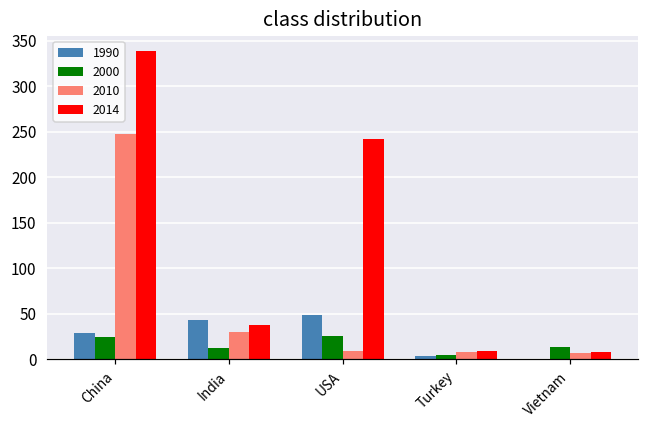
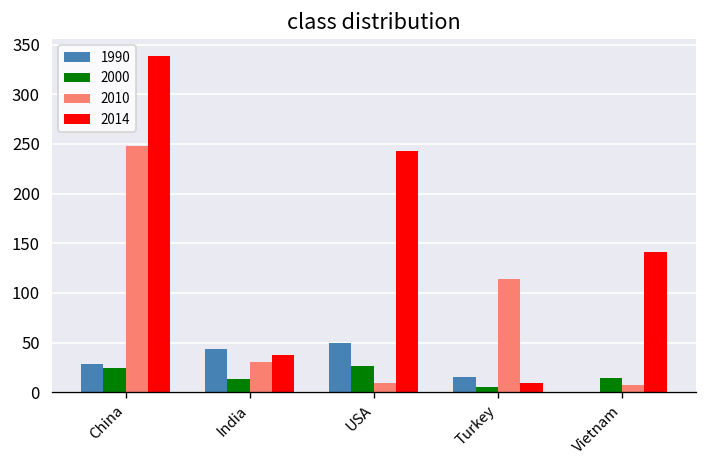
1990, Turkey: 0 -> 20
2010, Turkey: 10 -> 110
2014, Vietnam: 10 -> 140
